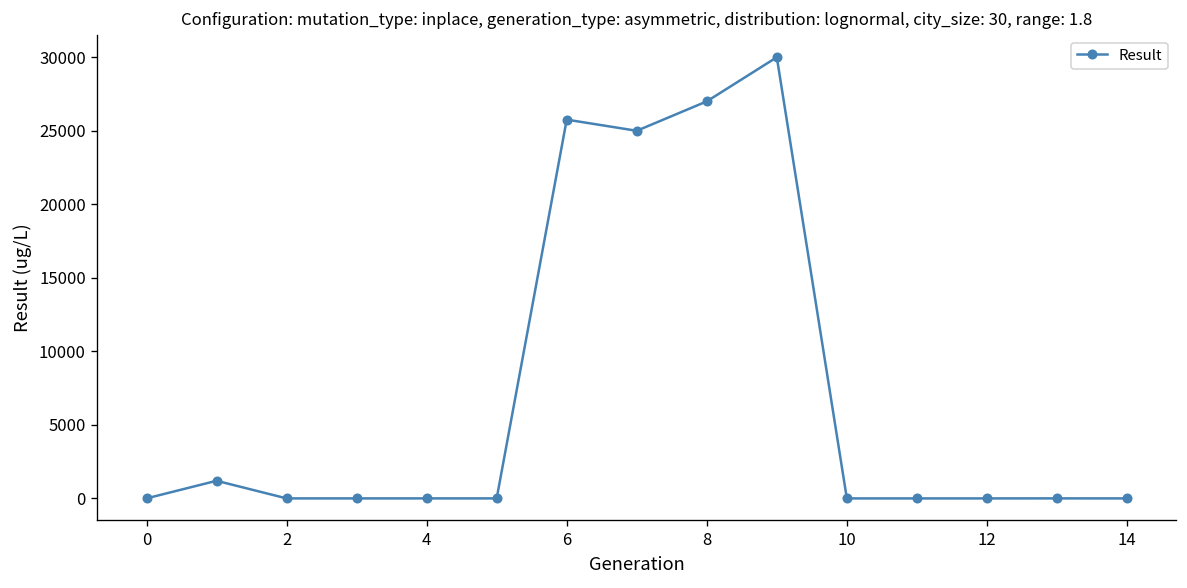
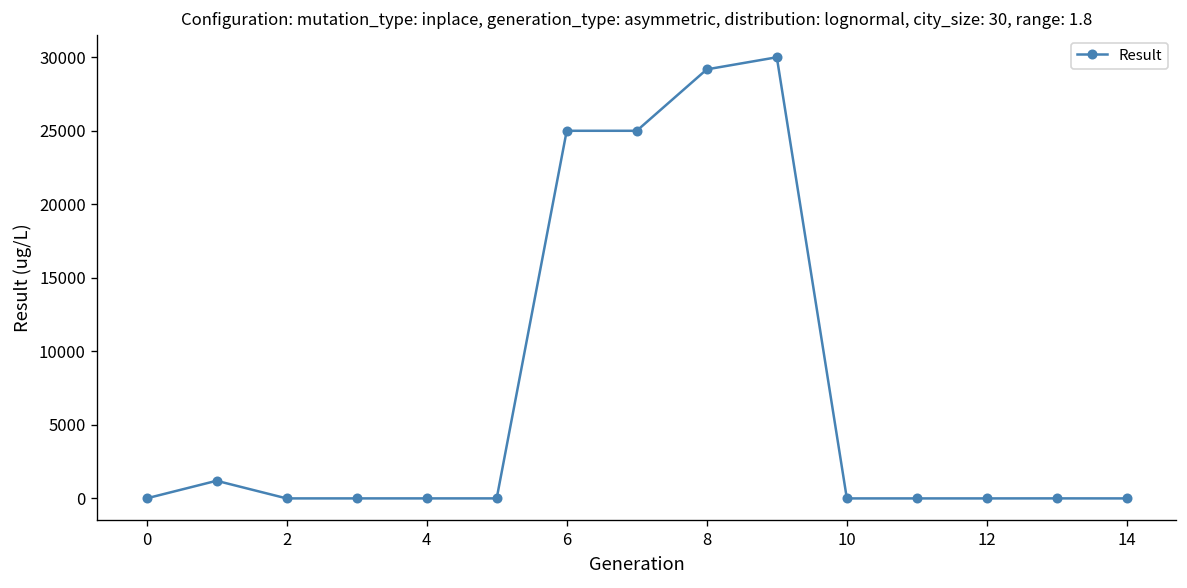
6: 25800 -> 25000
8: 27000 -> 29200
